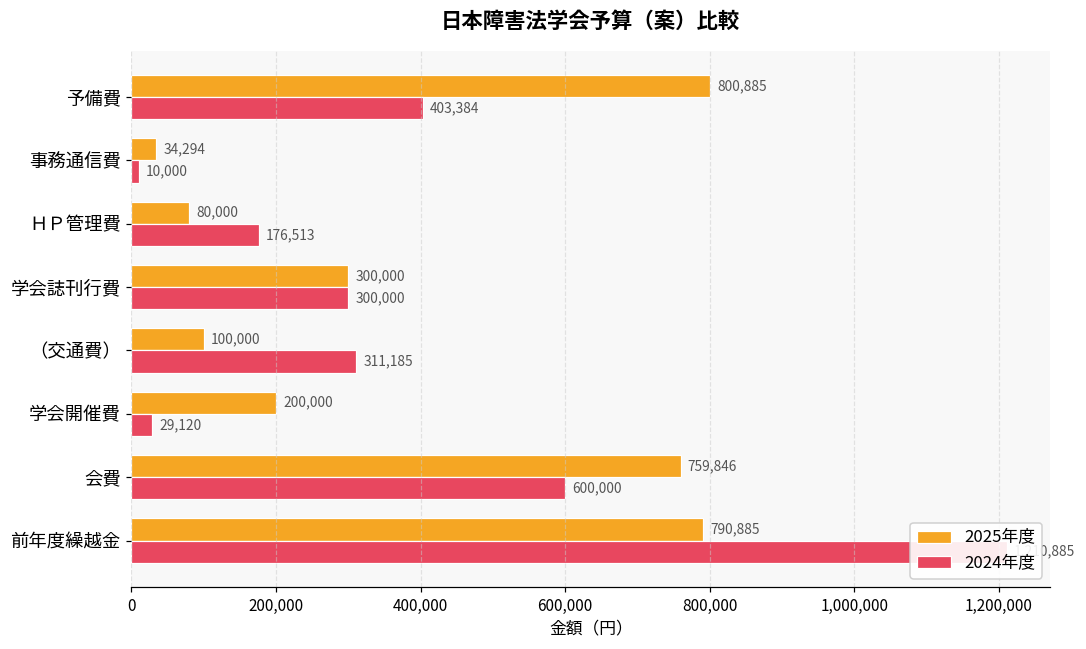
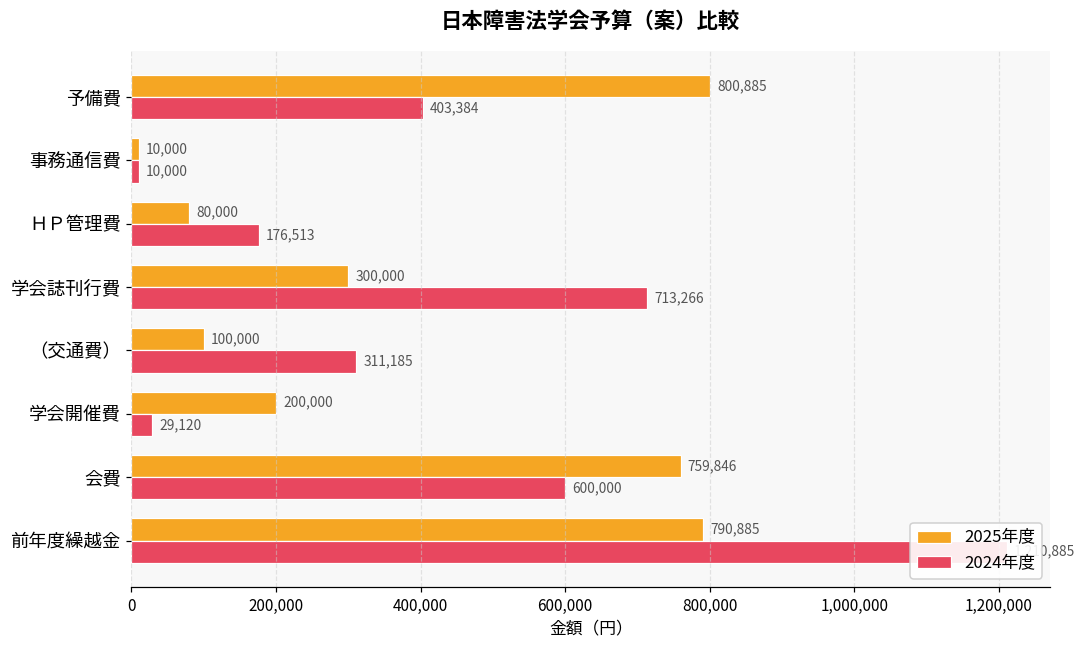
2025年度, 事務通信費: 34,294 -> 10,000
2024年度, 学会誌刊行費: 300,000 -> 713,266
